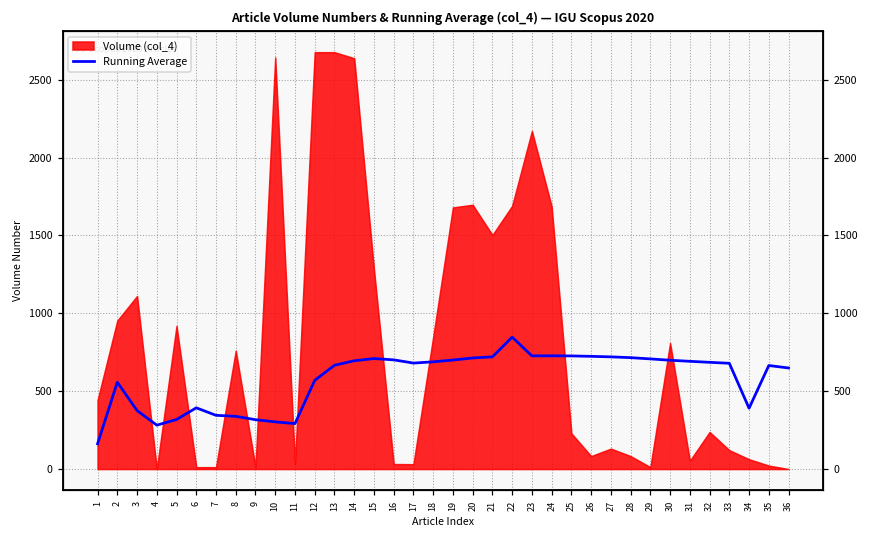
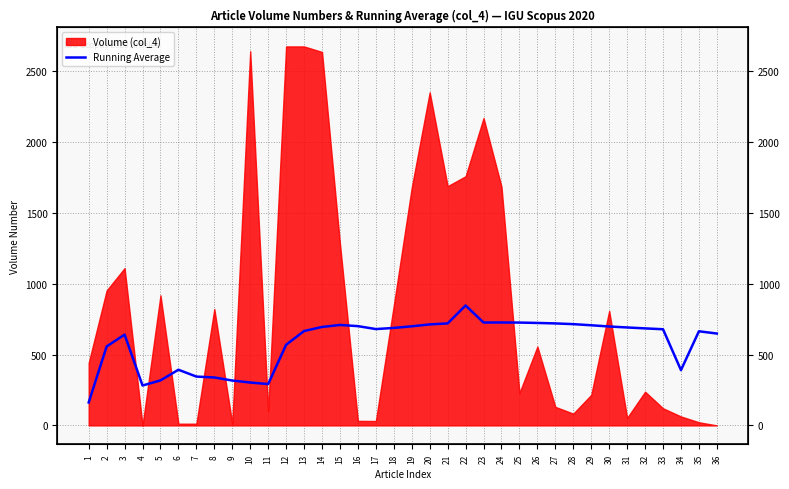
Running Average, 3: 380 -> 640
Volume (col_4), 8: 760 -> 820
Volume (col_4), 11: 30 -> 100
Volume (col_4), 20: 1700 -> 2350
Volume (col_4), 21: 1500 -> 1690
Volume (col_4), 22: 1690 -> 1760
Volume (col_4), 26: 80 -> 560
Volume (col_4), 29: 10 -> 220
